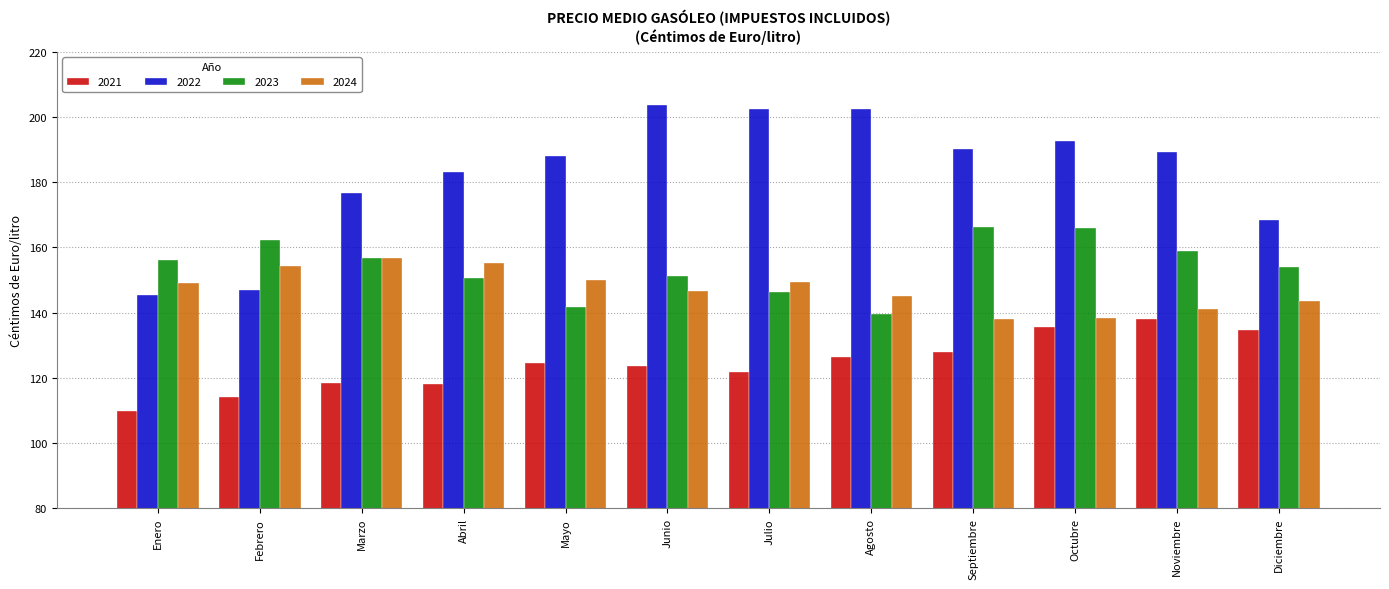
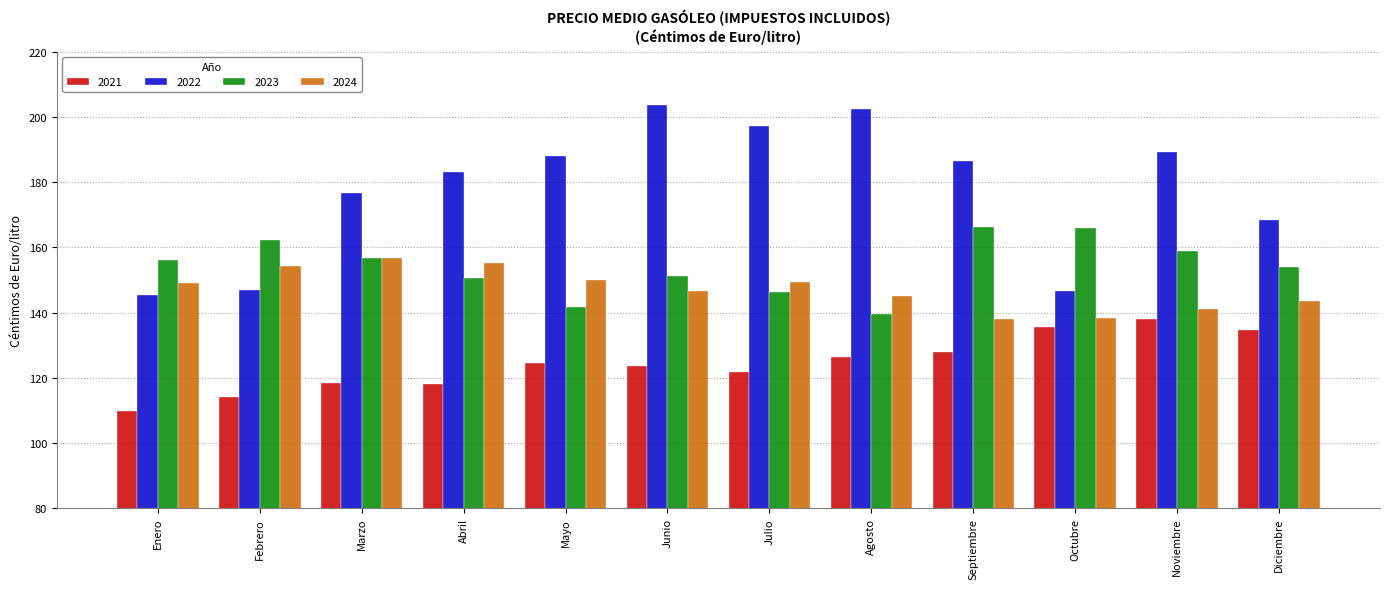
2022, Julio: 203 -> 197
2022, Septiembre: 190 -> 187
2022, Octubre: 193 -> 147
